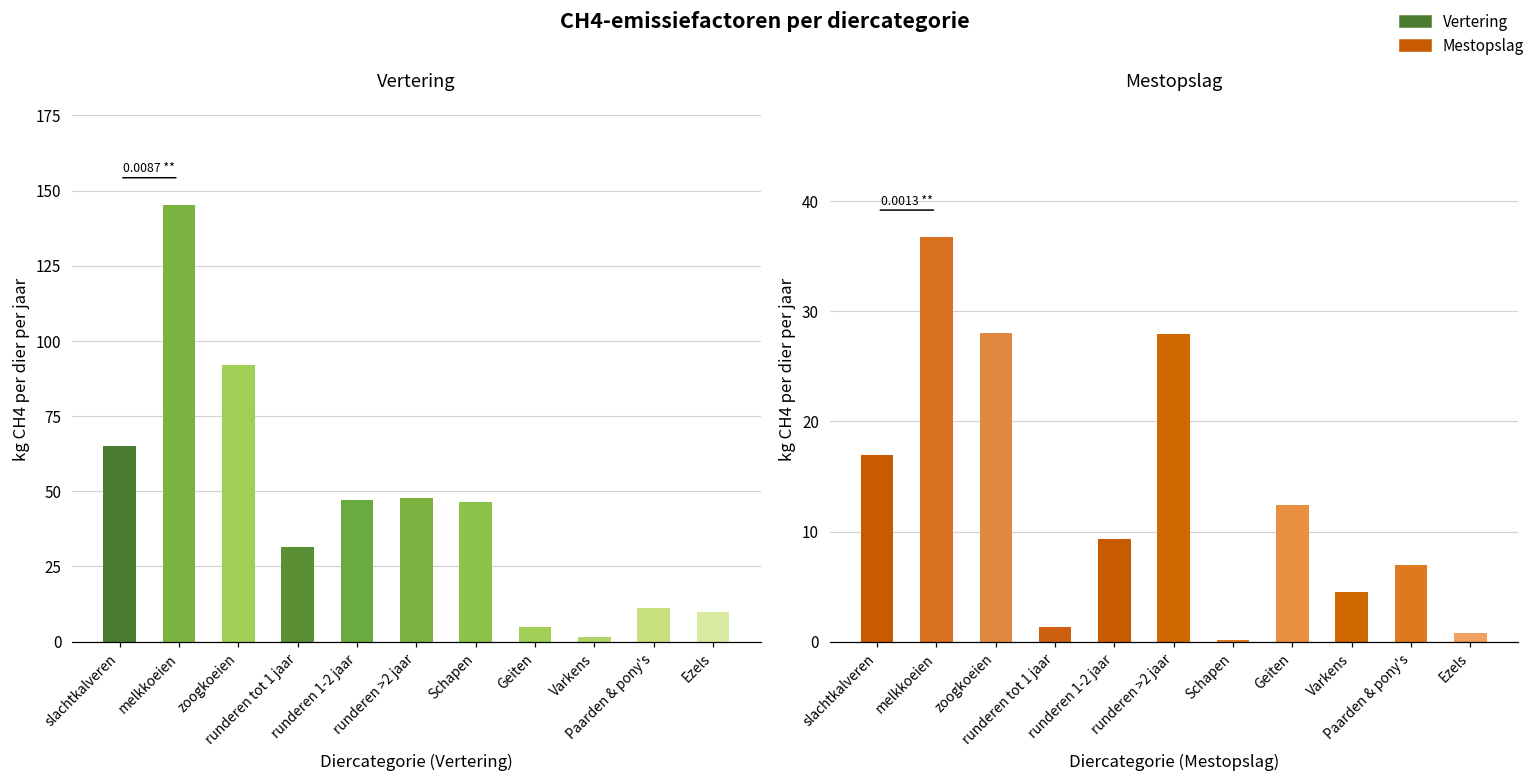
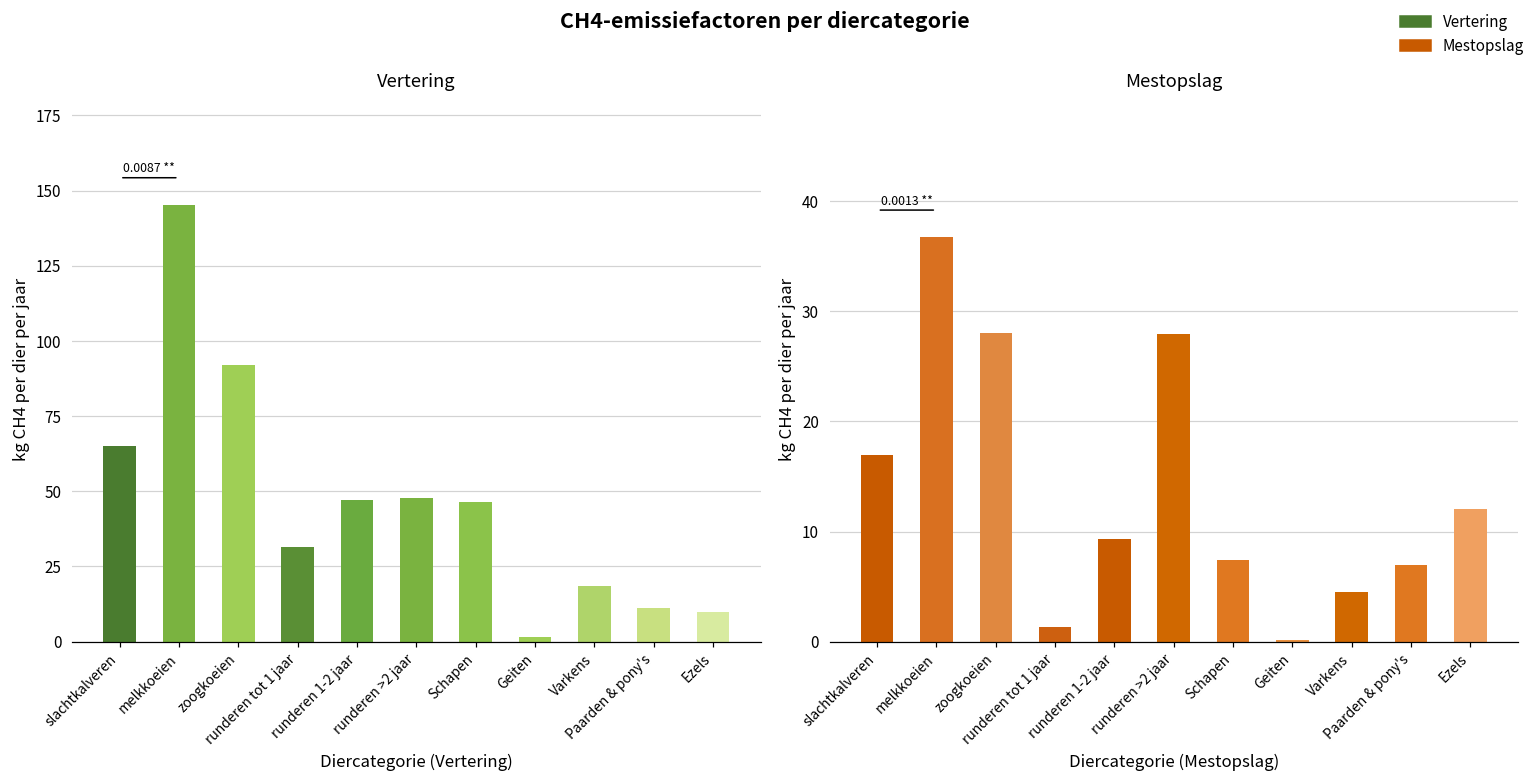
Vertering, Geiten: 5 -> 2
Vertering, Varkens: 2 -> 18
Mestopslag, Schapen: 0.2 -> 7.4
Mestopslag, Geiten: 12.4 -> 0.1
Mestopslag, Ezels: 0.8 -> 12.0
